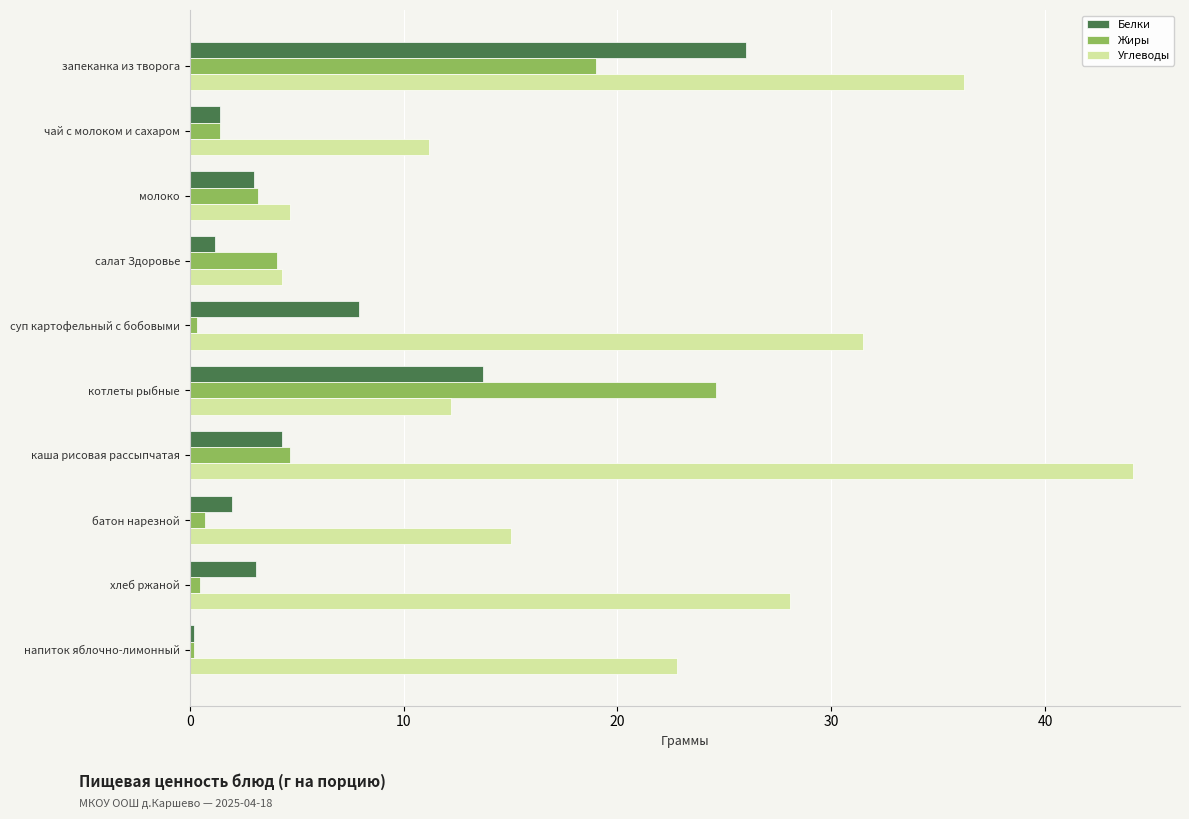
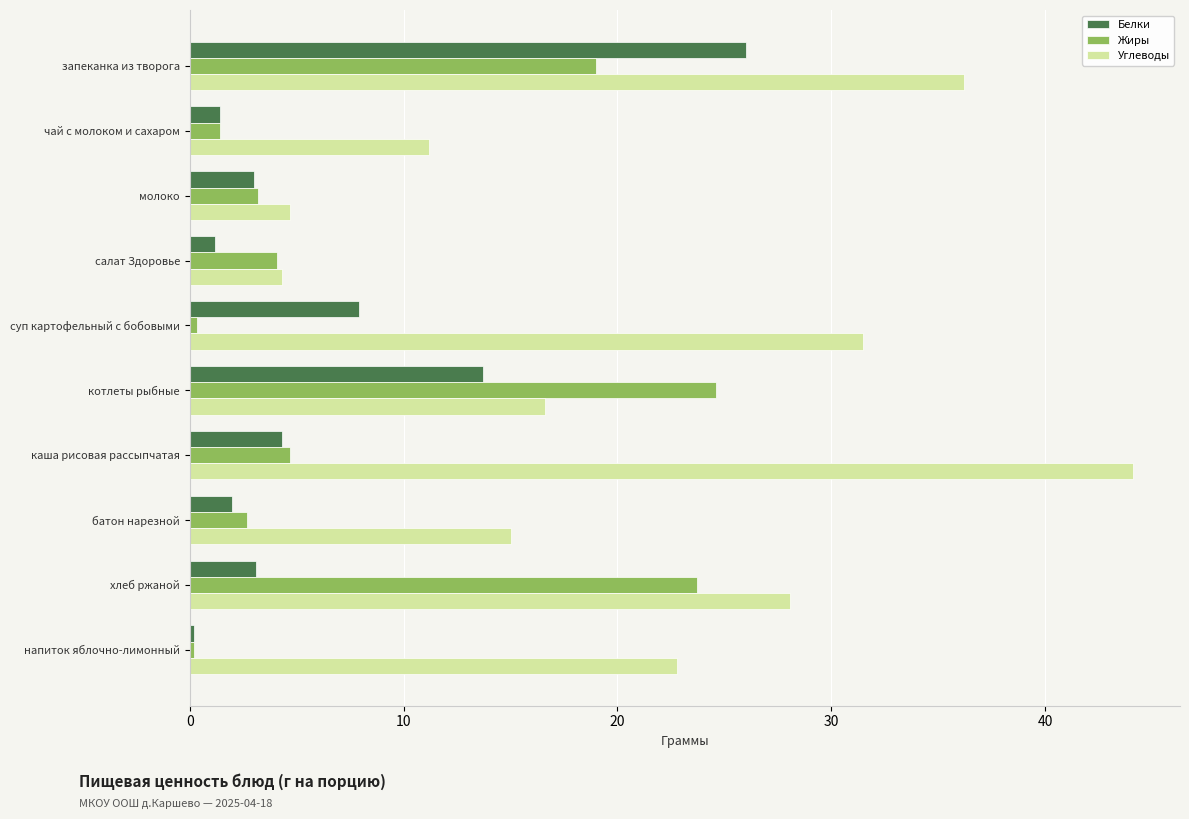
Углеводы, котлеты рыбные: 12.2 -> 16.6
Жиры, батон нарезной: 0.7 -> 2.7
Жиры, хлеб ржаной: 0.5 -> 23.7
